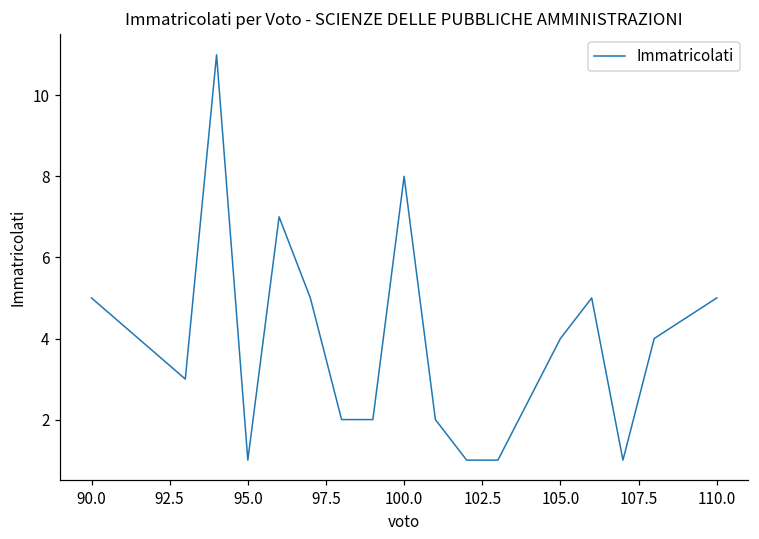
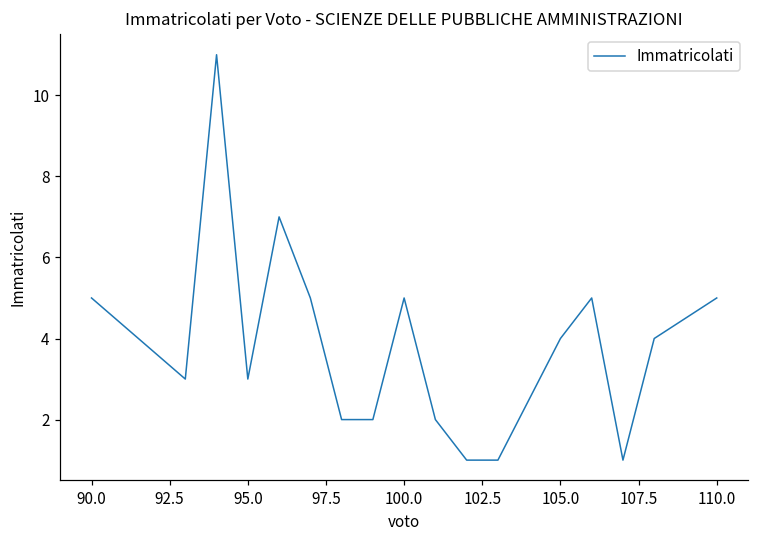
95.0: 1 -> 3
100.0: 8 -> 5
